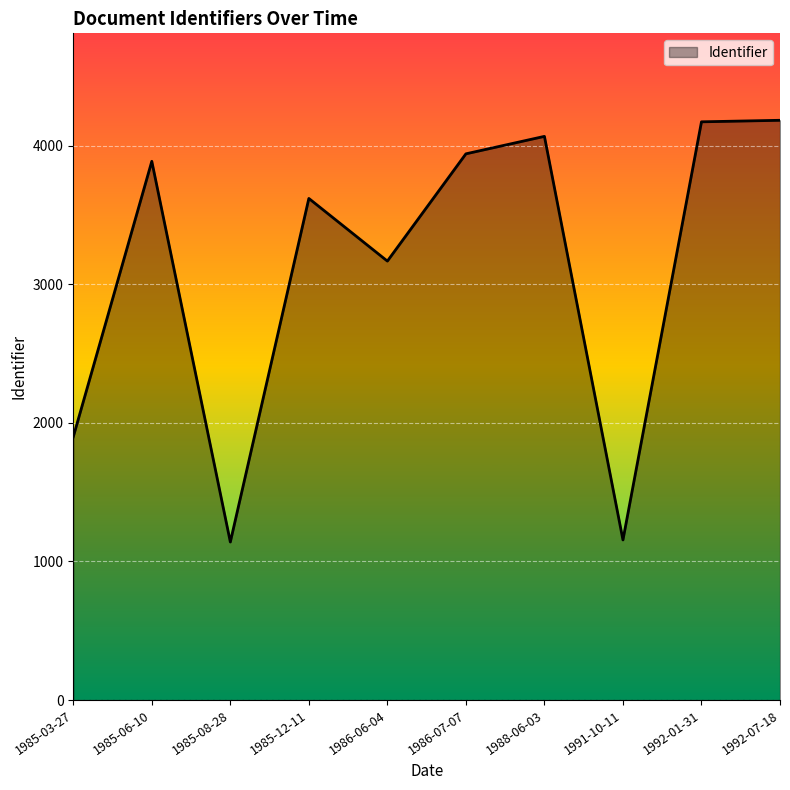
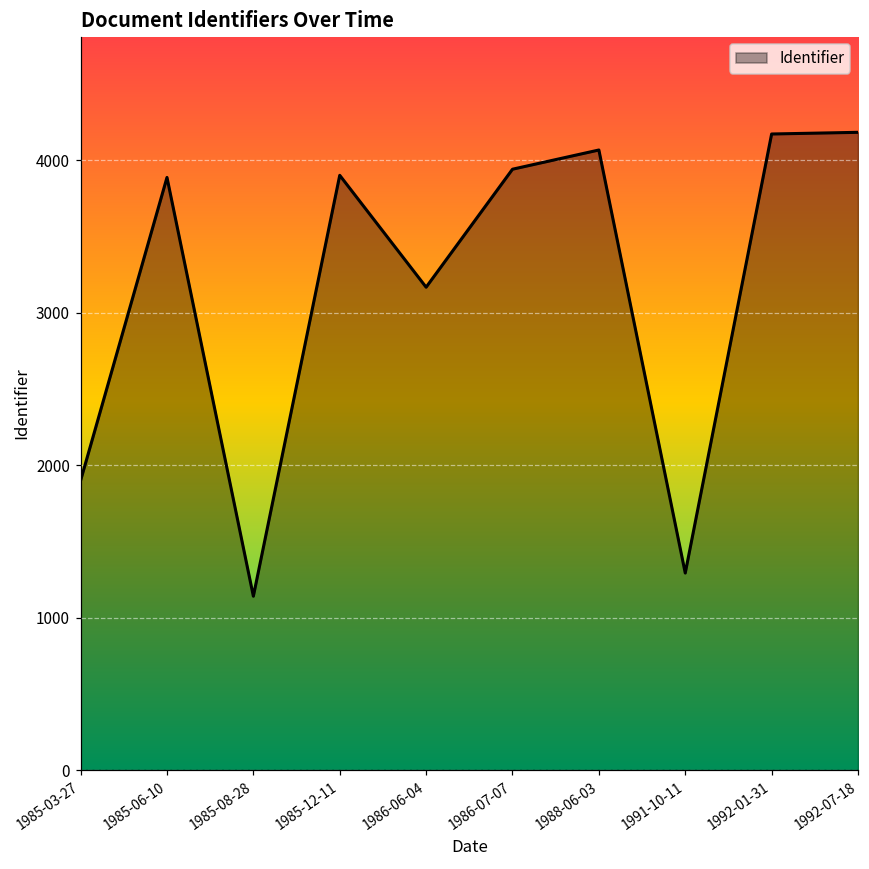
1985-12-11: 3620 -> 3900
1991-10-11: 1160 -> 1290
